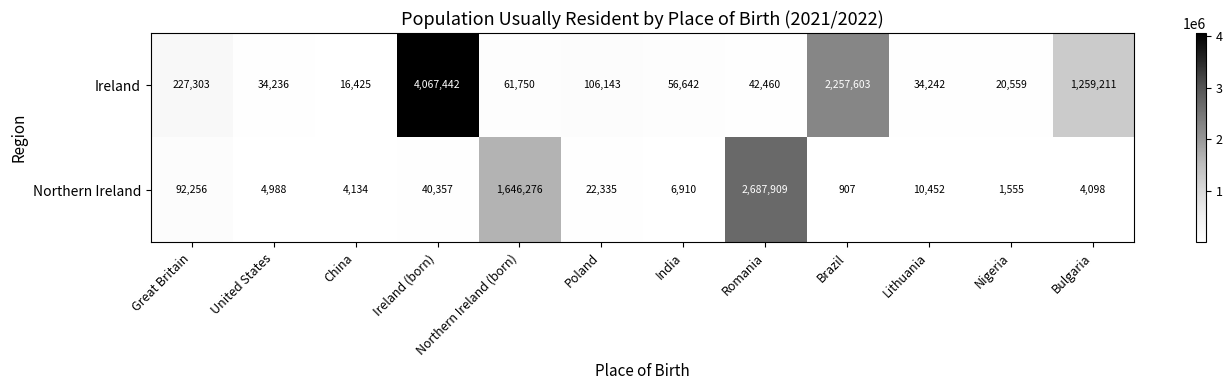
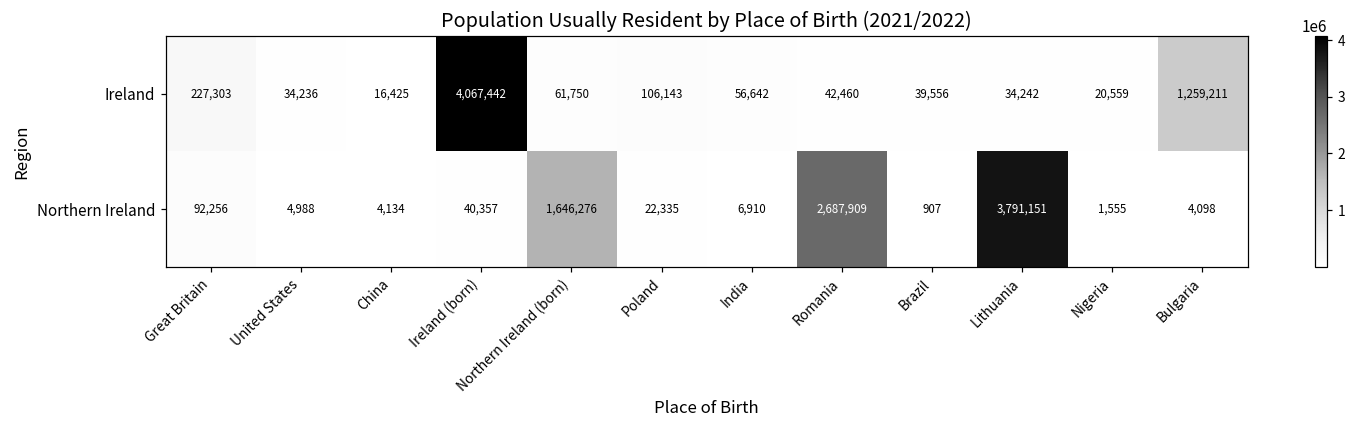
Ireland, Brazil: 2,257,603 -> 39,556
Northern Ireland, Lithuania: 10,452 -> 3,791,151
